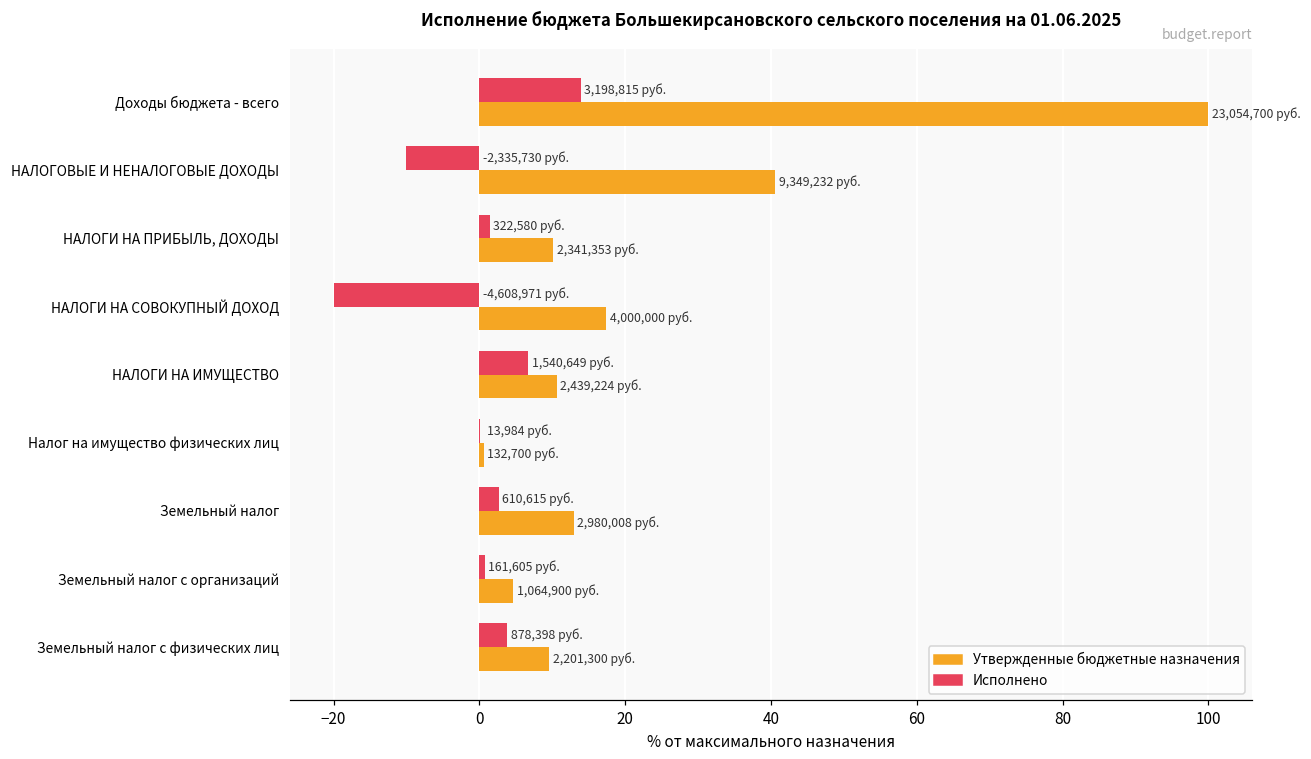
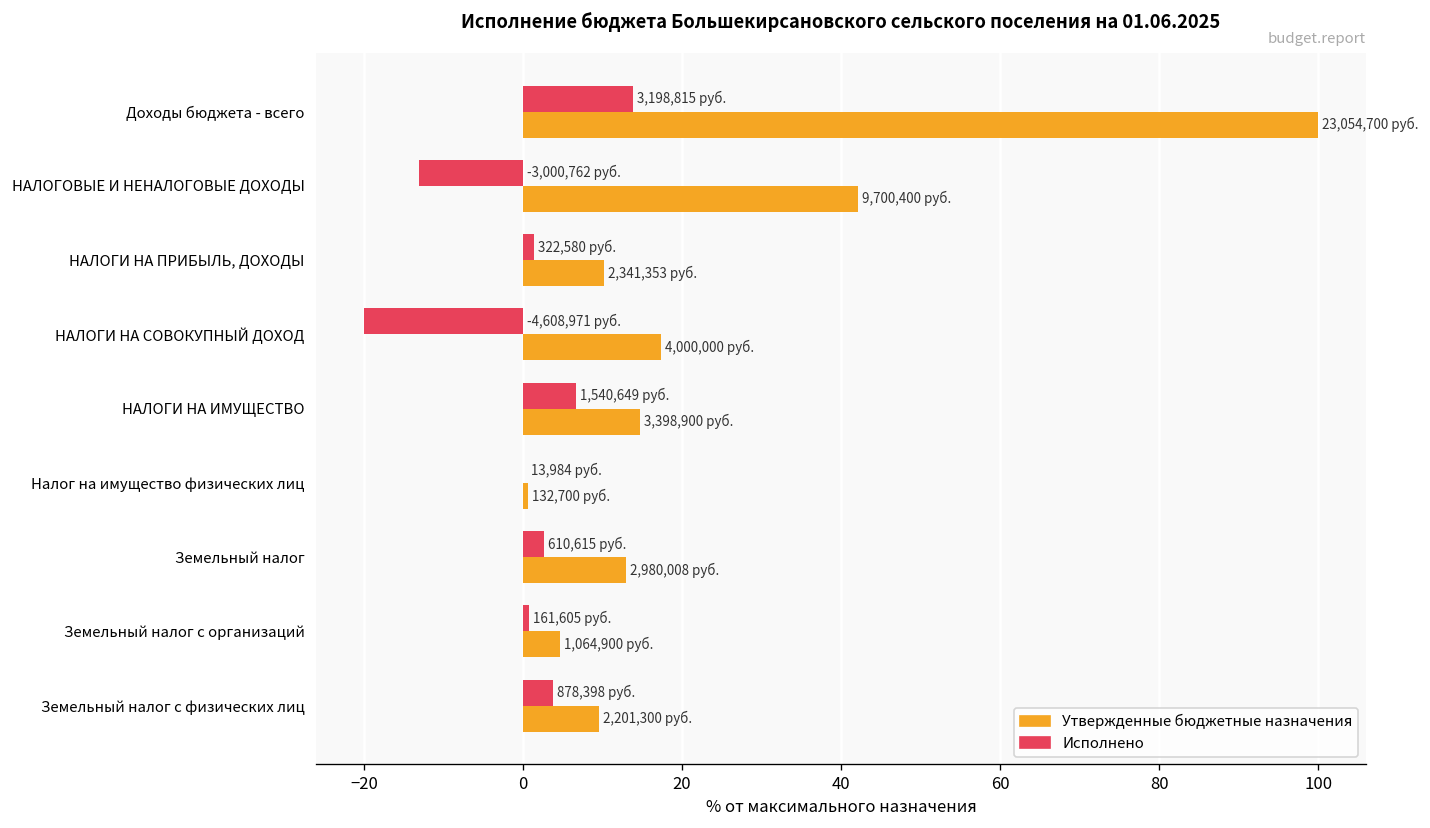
Исполнено, НАЛОГОВЫЕ И НЕНАЛОГОВЫЕ ДОХОДЫ: -2,335,730 -> -3,000,762
Утвержденные бюджетные назначения, НАЛОГОВЫЕ И НЕНАЛОГОВЫЕ ДОХОДЫ: 9,349,232 -> 9,700,400
Утвержденные бюджетные назначения, НАЛОГИ НА ИМУЩЕСТВО: 2,439,224 -> 3,398,900
